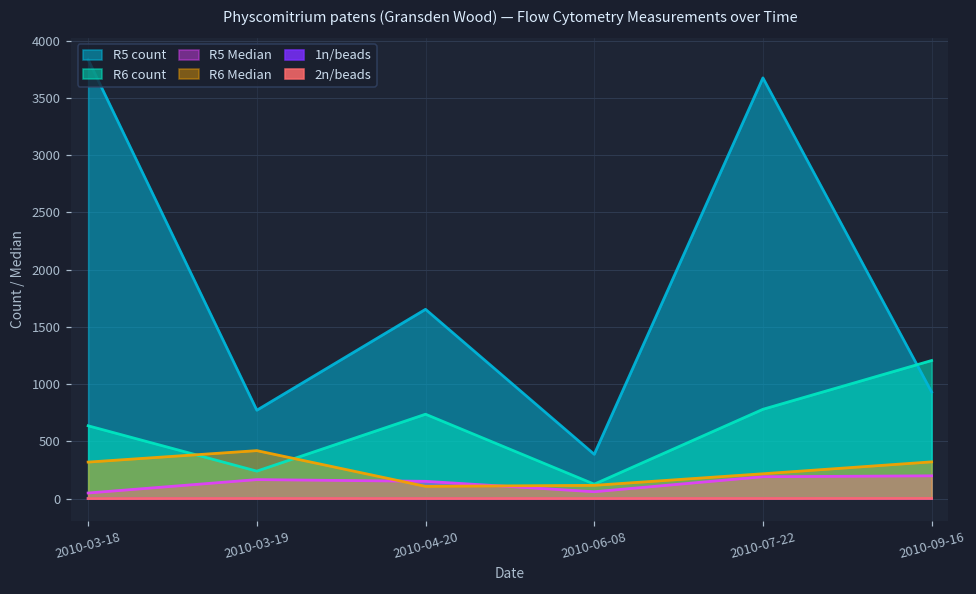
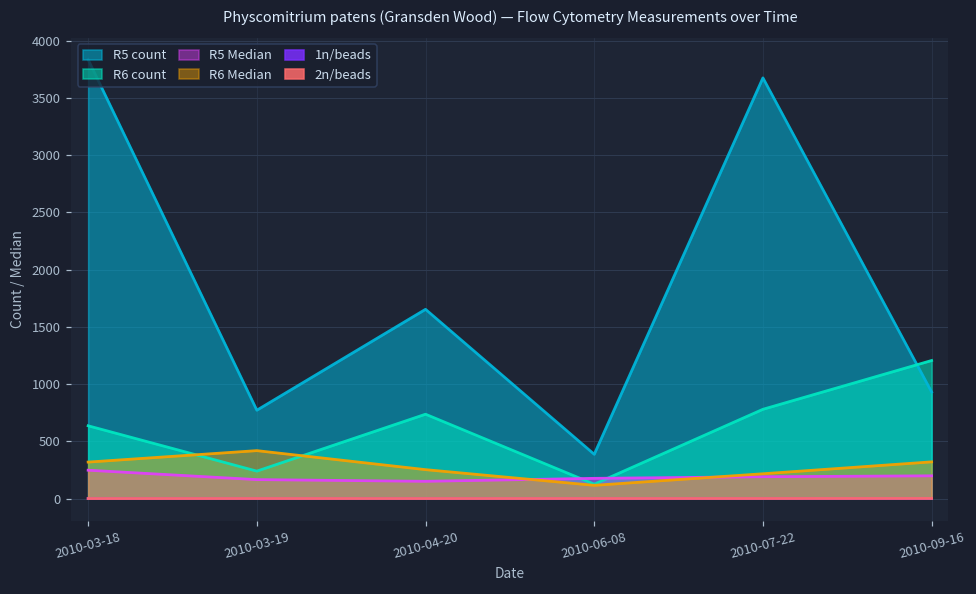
R5 Median, 2010-03-18: 50 -> 250
R6 Median, 2010-04-20: 110 -> 250
R5 Median, 2010-06-08: 60 -> 180
